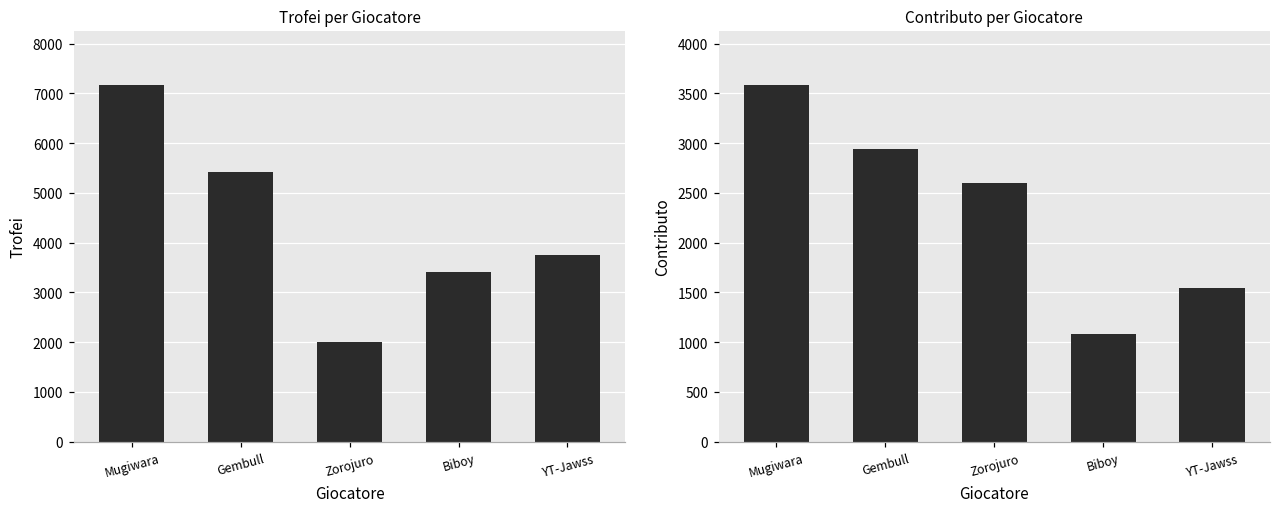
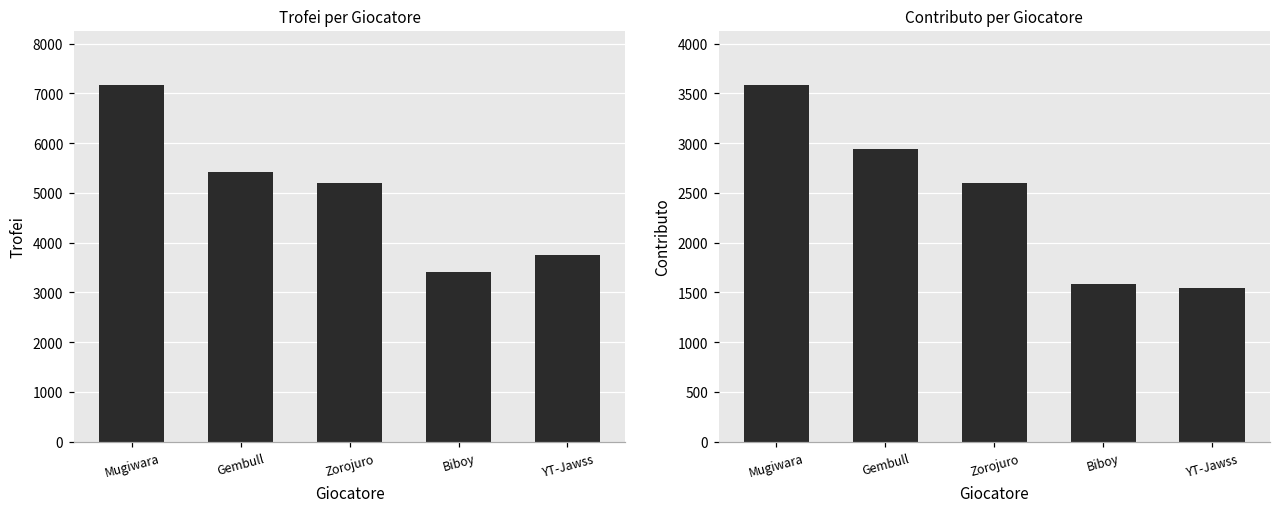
Trofei per Giocatore, Zorojuro: 2000 -> 5200
Contributo per Giocatore, Biboy: 1100 -> 1600
